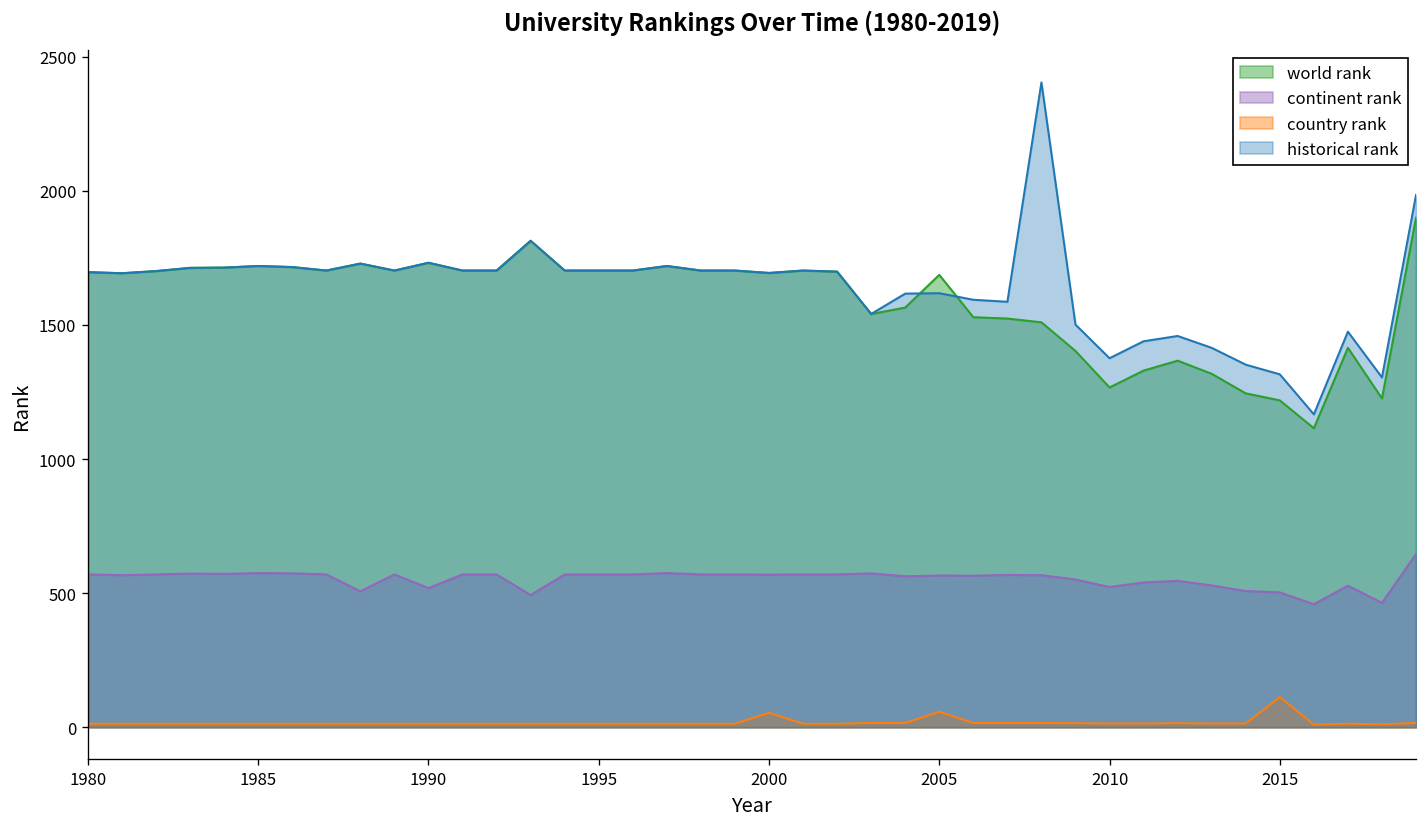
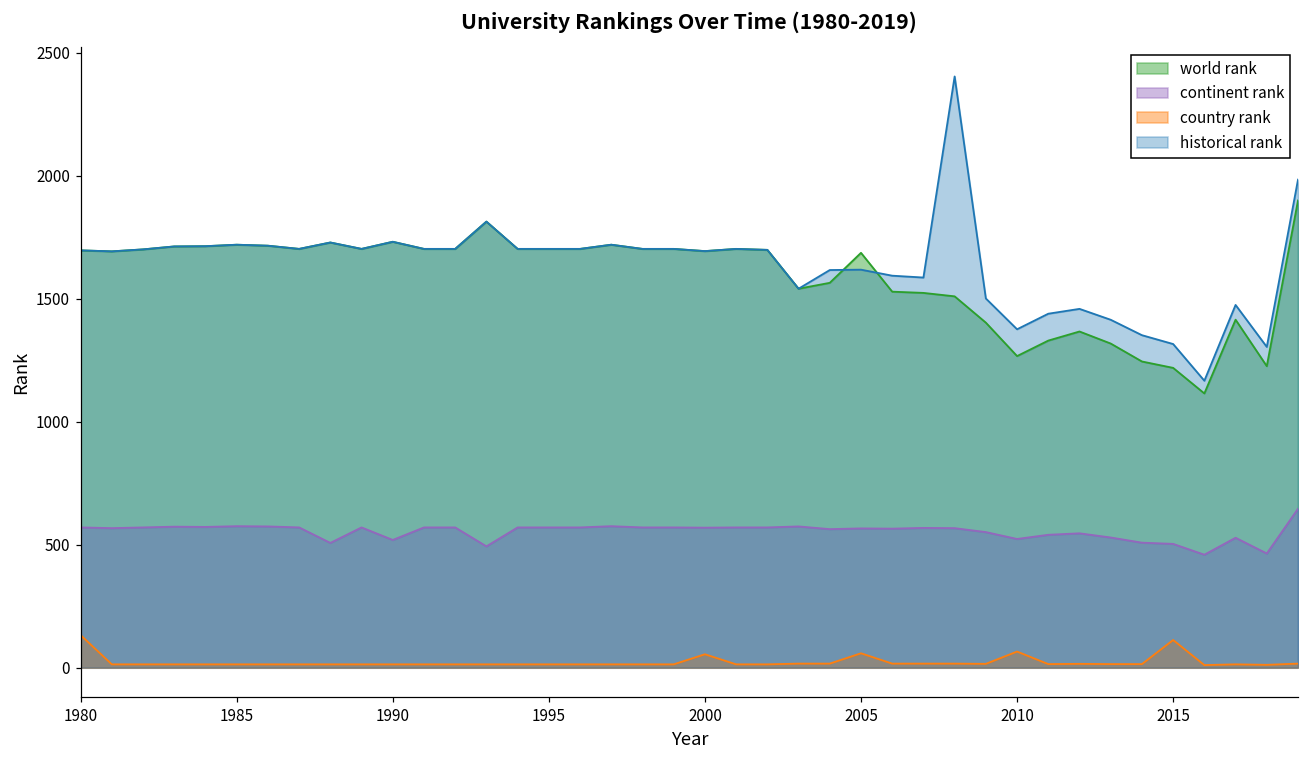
country rank, 1980: 10 -> 130
country rank, 2010: 10 -> 70
